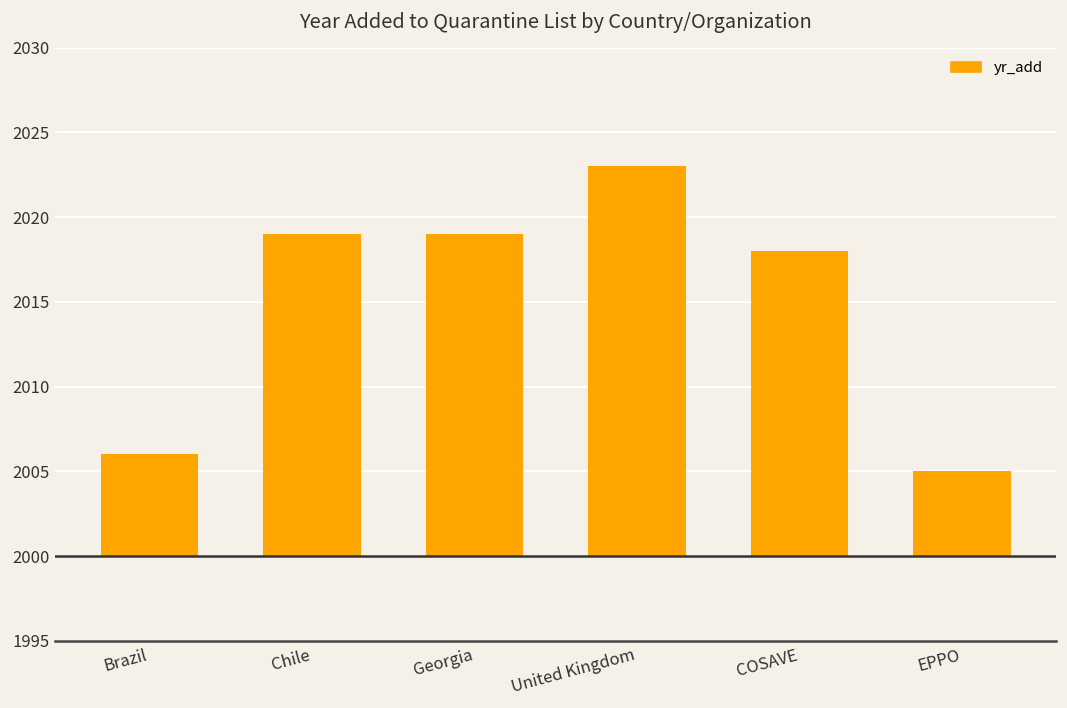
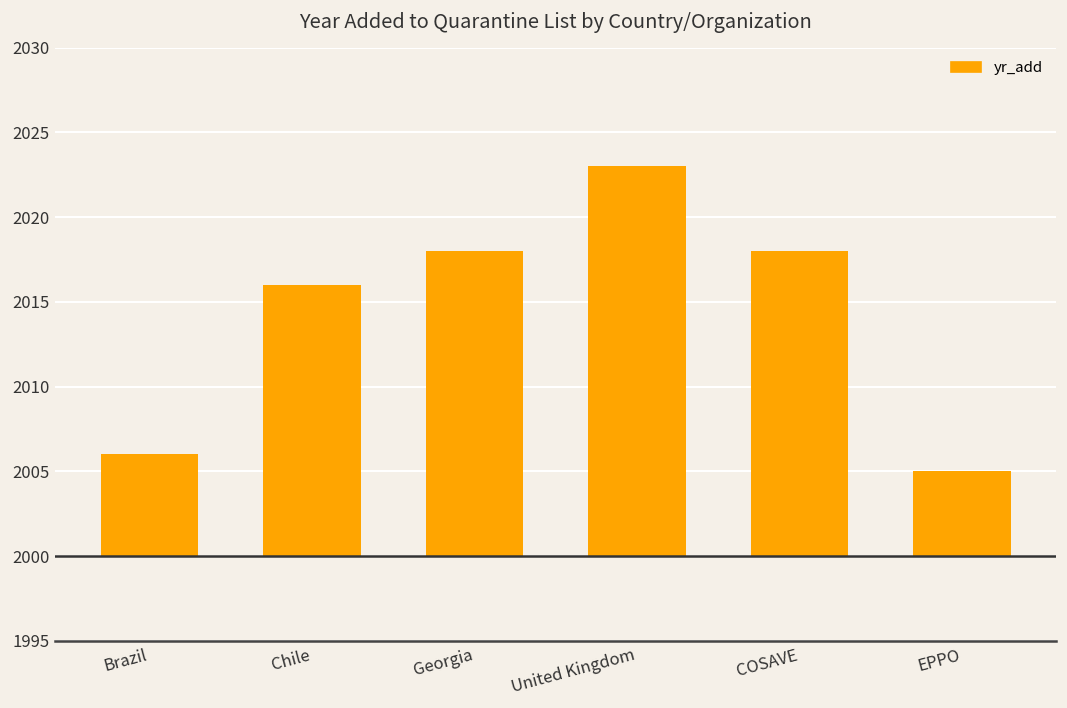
Chile: 2019 -> 2016
Georgia: 2019 -> 2018
